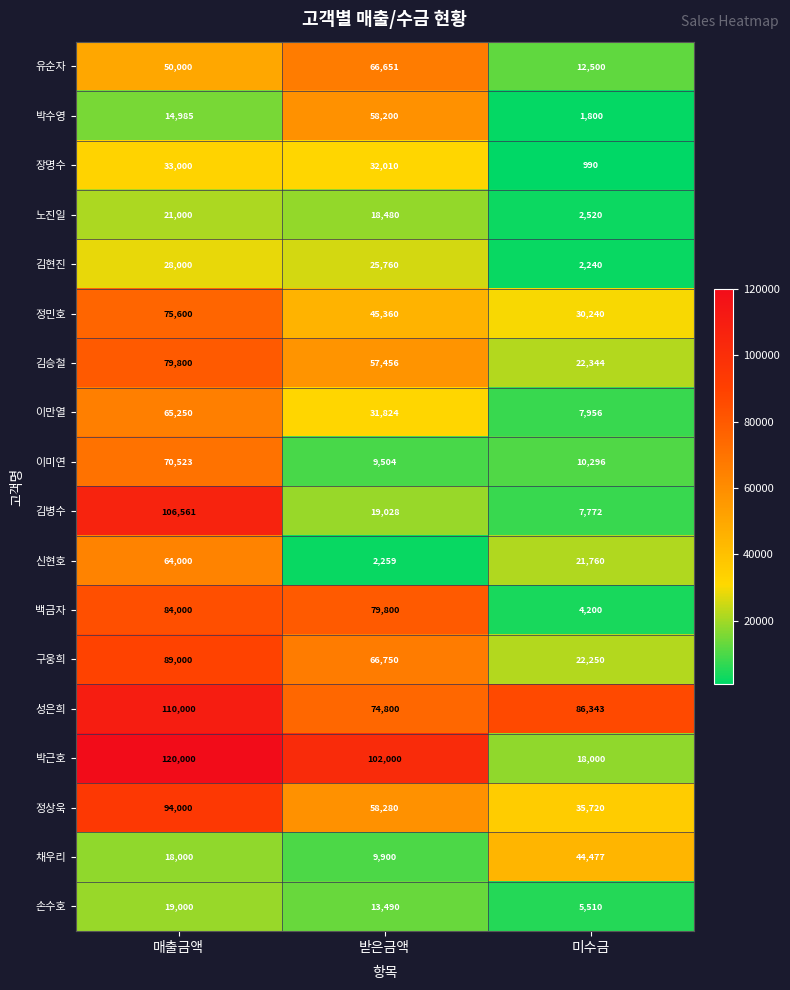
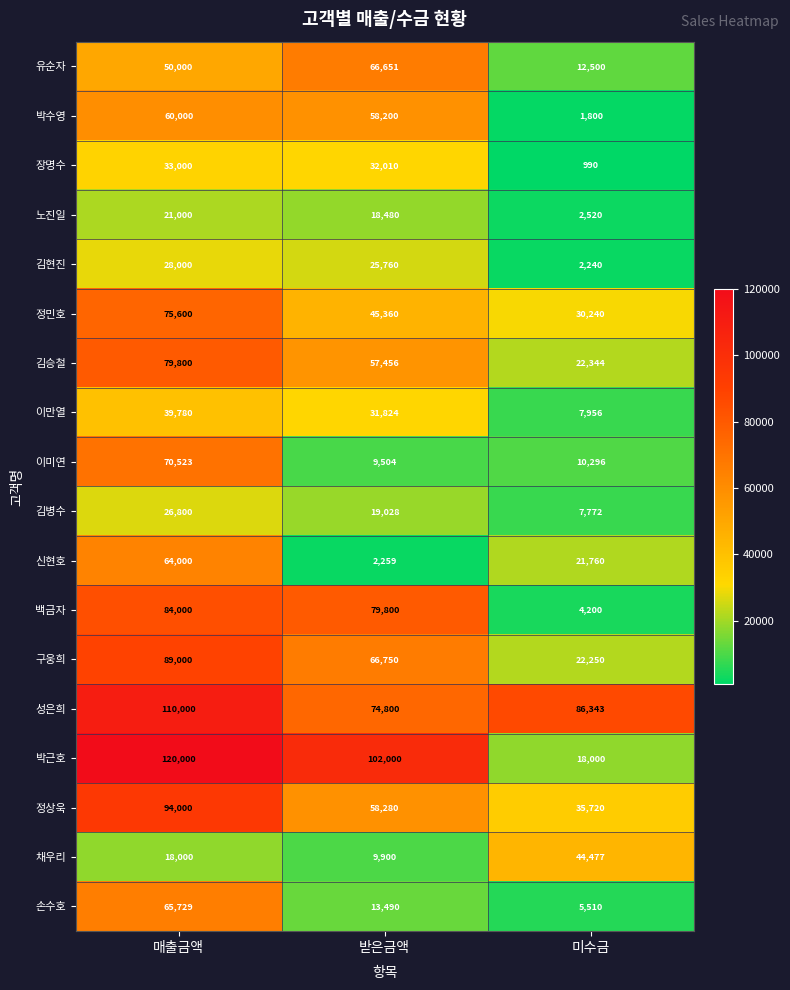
박수영, 매출금액: 14,985 -> 60,000
이만열, 매출금액: 65,250 -> 39,780
김병수, 매출금액: 106,561 -> 26,800
손수호, 매출금액: 19,000 -> 65,729
